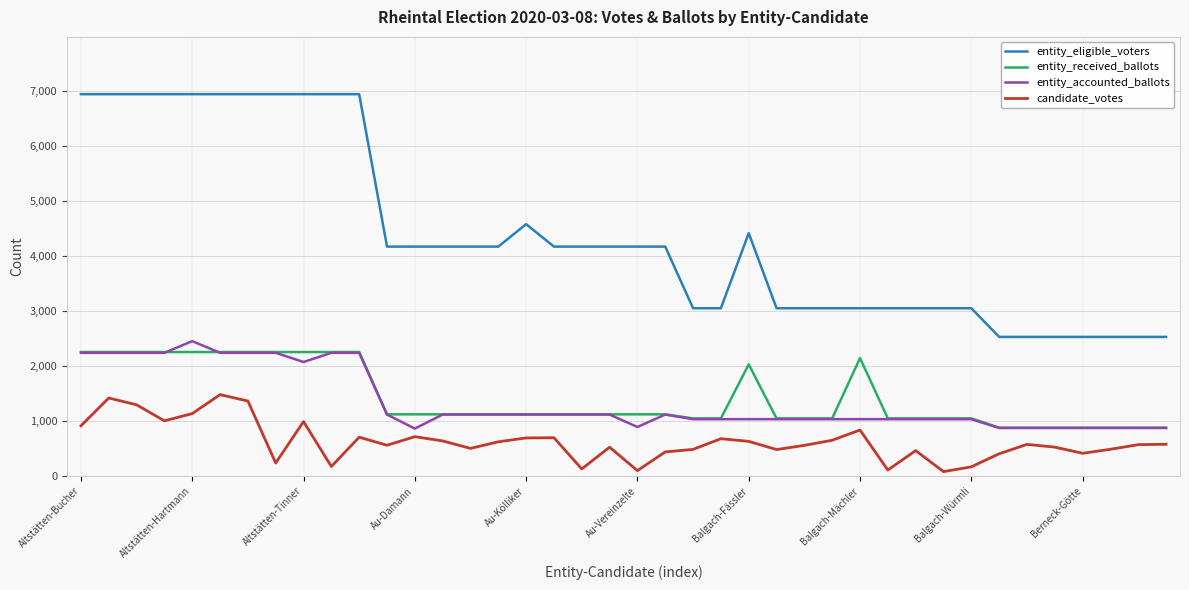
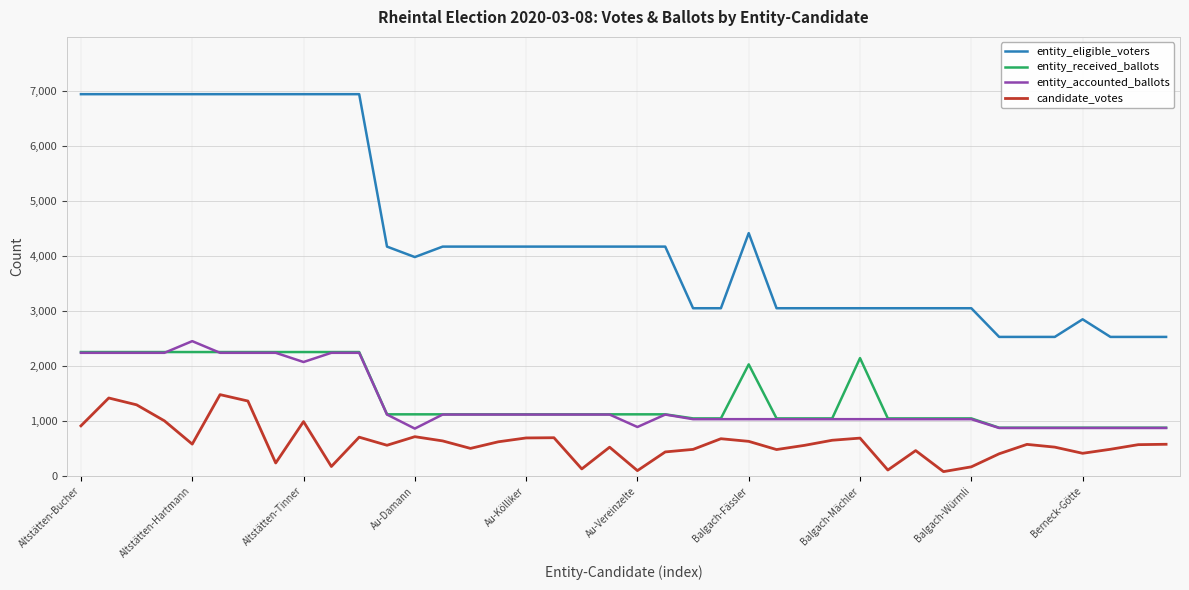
candidate_votes, Altstätten-Hartmann: 1,100 -> 600
entity_eligible_voters, Au-Damann: 4,200 -> 4,000
entity_eligible_voters, Au-Kölliker: 4,600 -> 4,200
candidate_votes, Balgach-Mächler: 800 -> 700
entity_eligible_voters, Berneck-Götte: 2,500 -> 2,800
